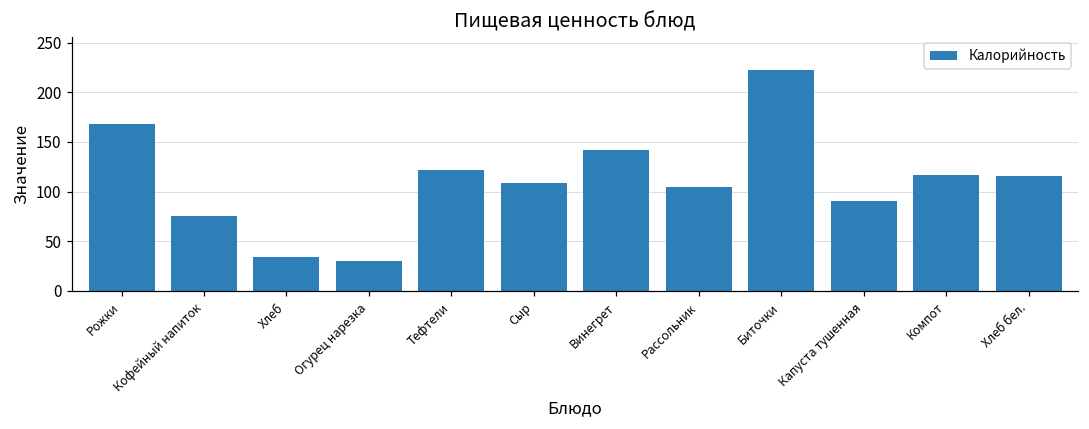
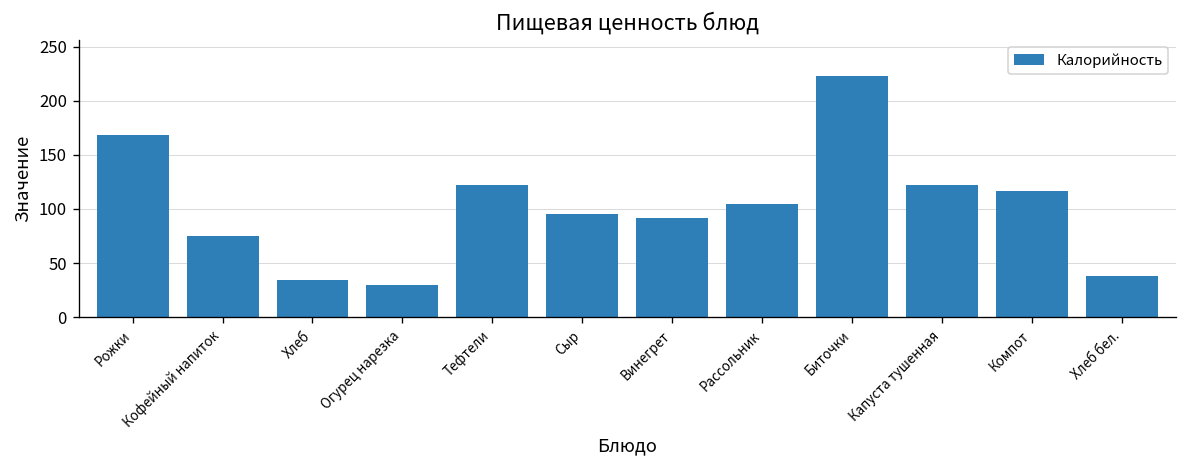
Сыр: 110 -> 100
Винегрет: 140 -> 90
Капуста тушенная: 90 -> 120
Хлеб бел.: 120 -> 40
